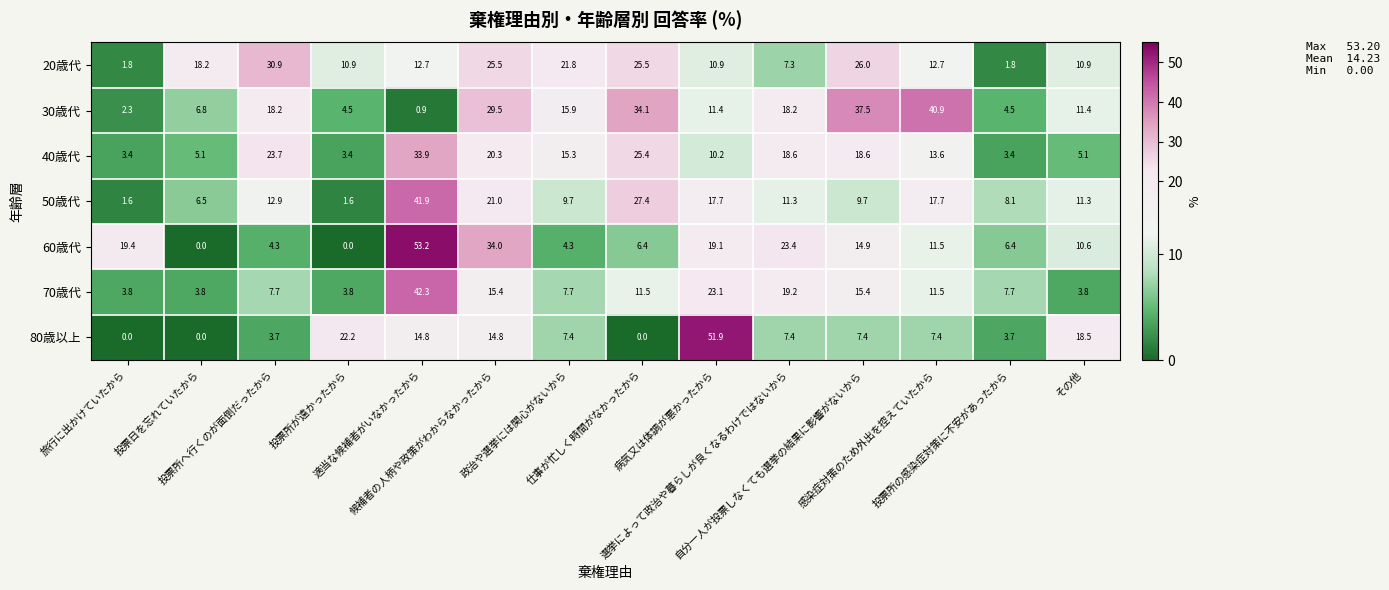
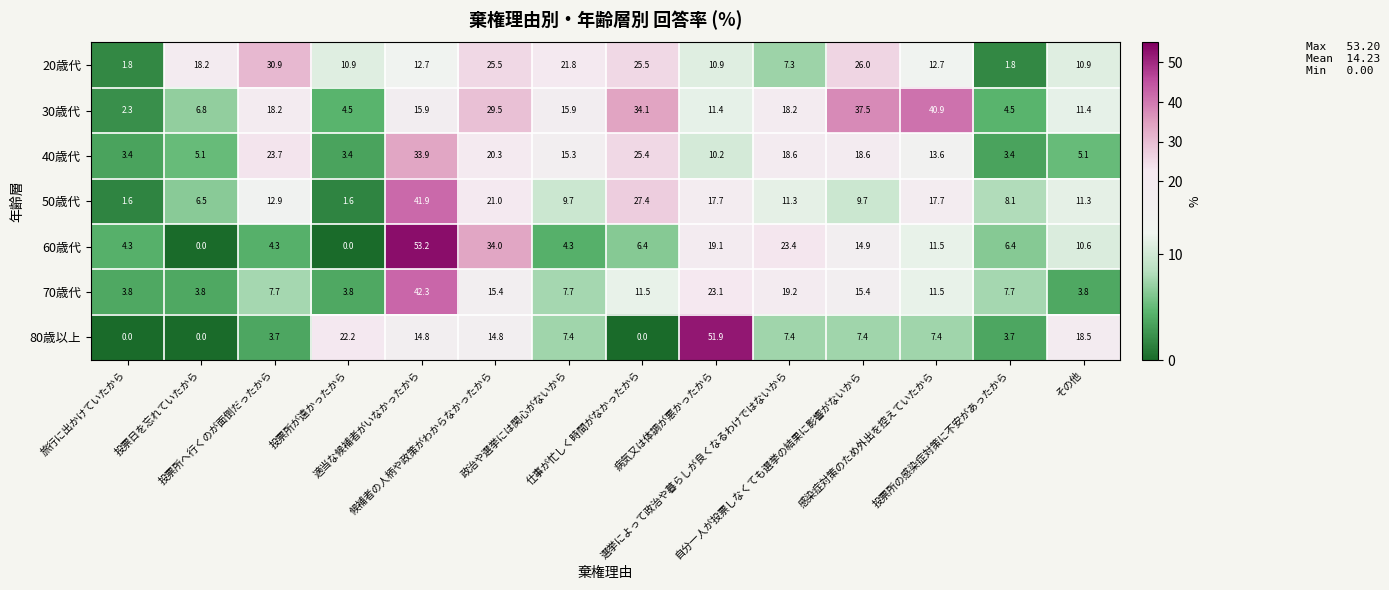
30歳代, 適当な候補者がいなかったから: 0.9 -> 15.9
60歳代, 旅行に出かけていたから: 19.4 -> 4.3
